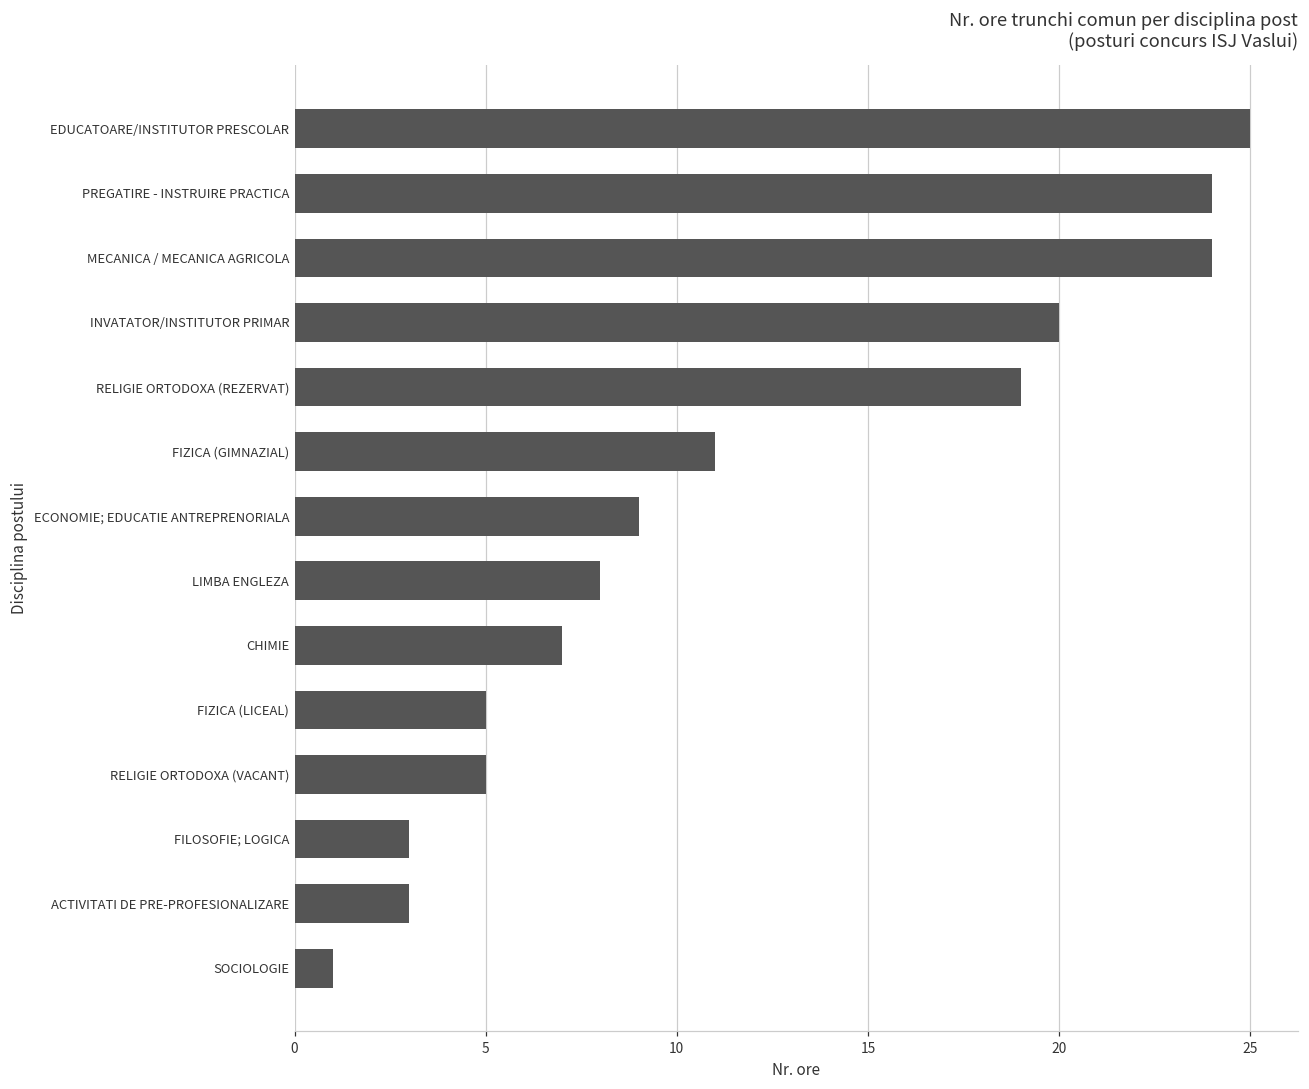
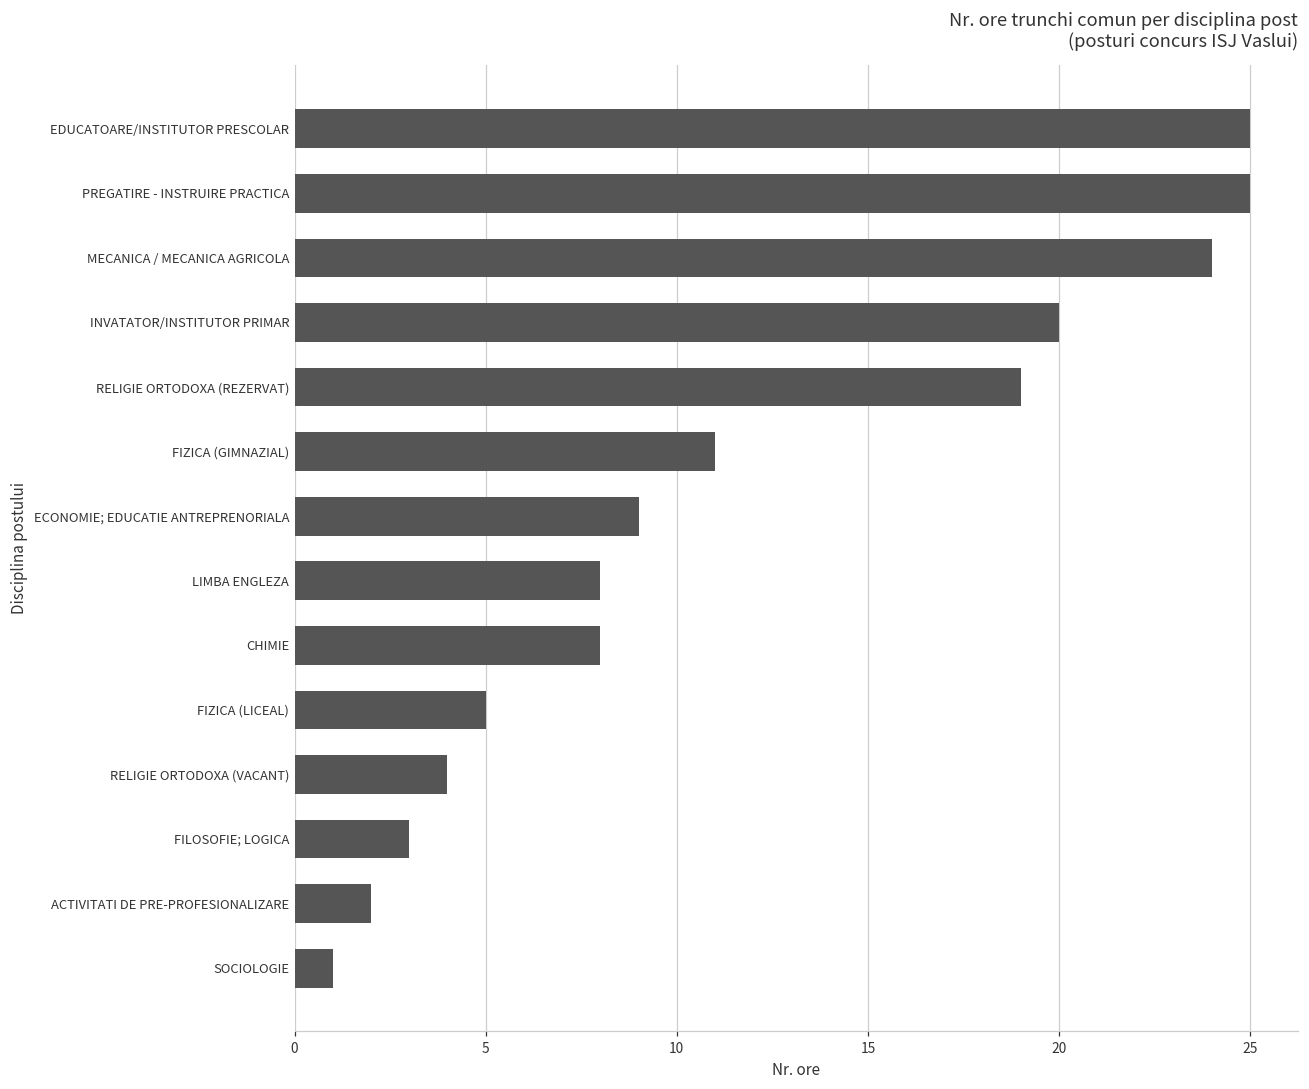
PREGATIRE - INSTRUIRE PRACTICA: 24 -> 25
CHIMIE: 7 -> 8
RELIGIE ORTODOXA (VACANT): 5 -> 4
ACTIVITATI DE PRE-PROFESIONALIZARE: 3 -> 2
